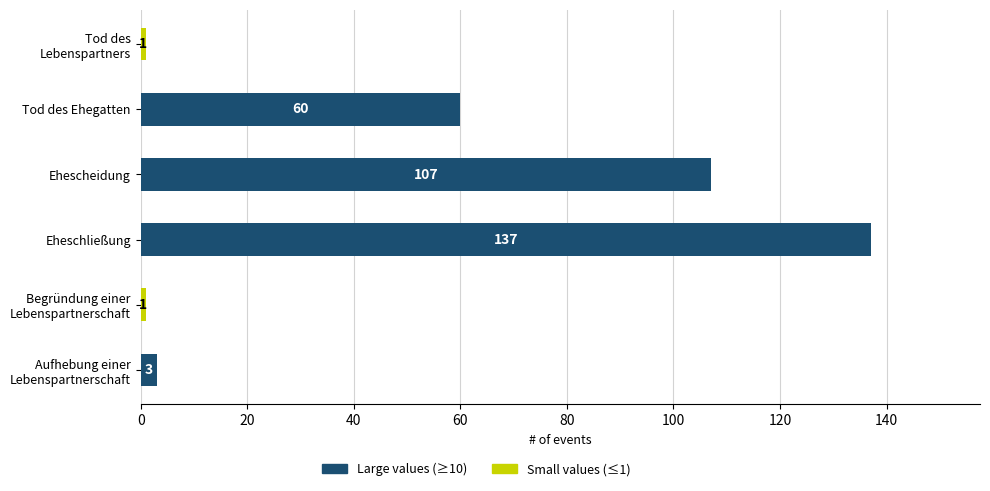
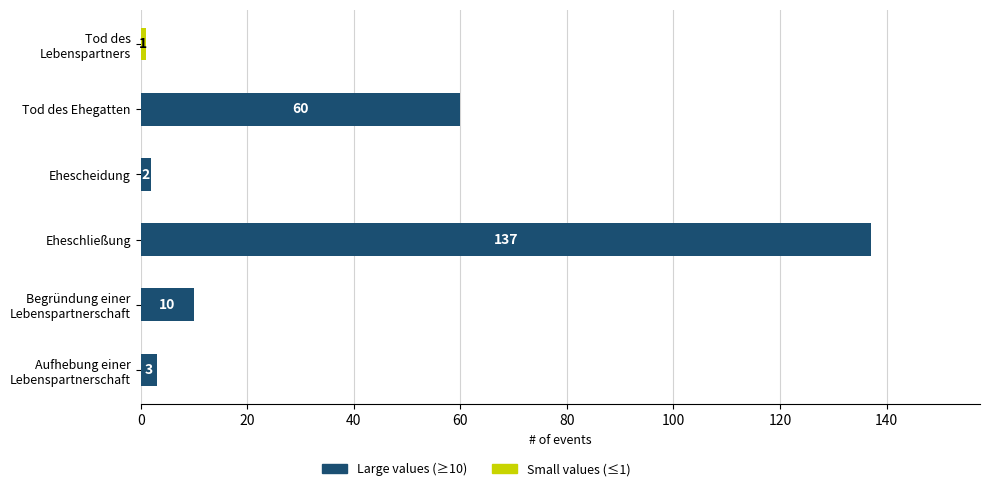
Ehescheidung: 107 -> 2
Begründung einer Lebenspartnerschaft: 1 -> 10
